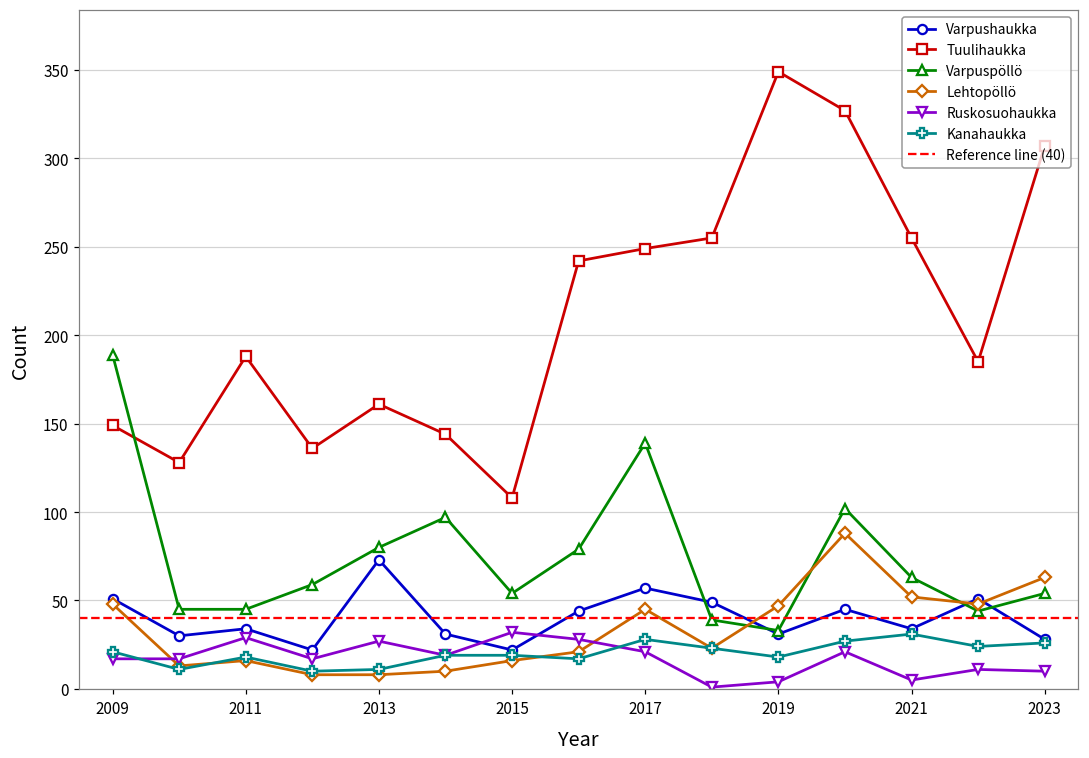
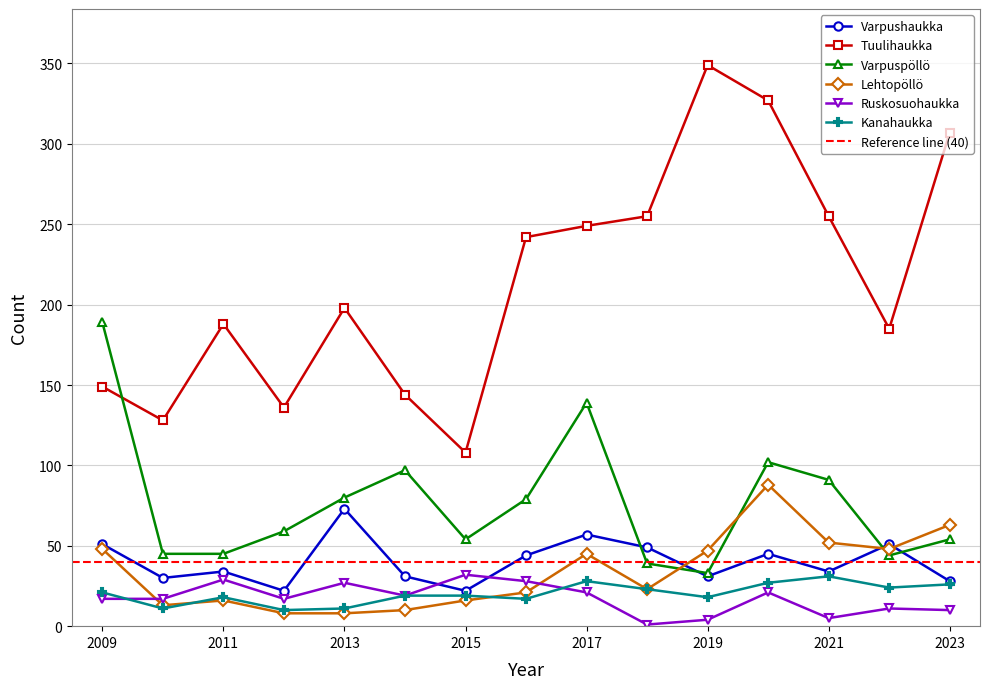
Tuulihaukka, 2013: 161 -> 198
Varpuspöllö, 2021: 63 -> 91
